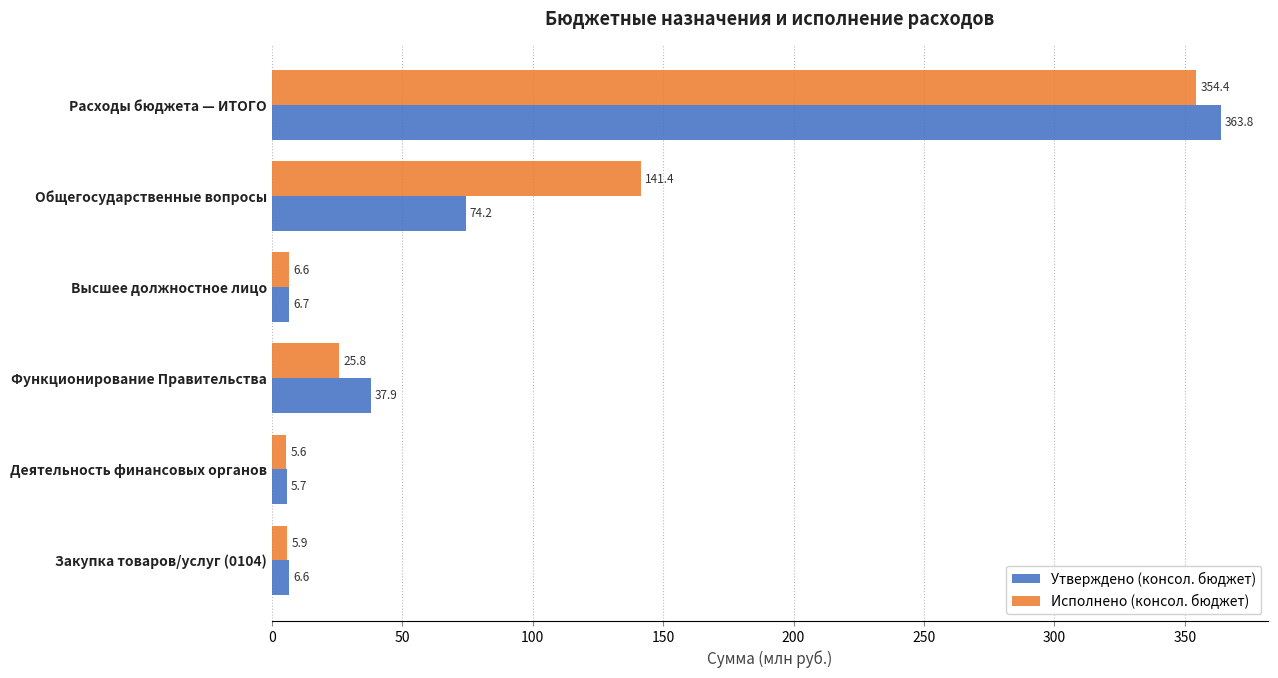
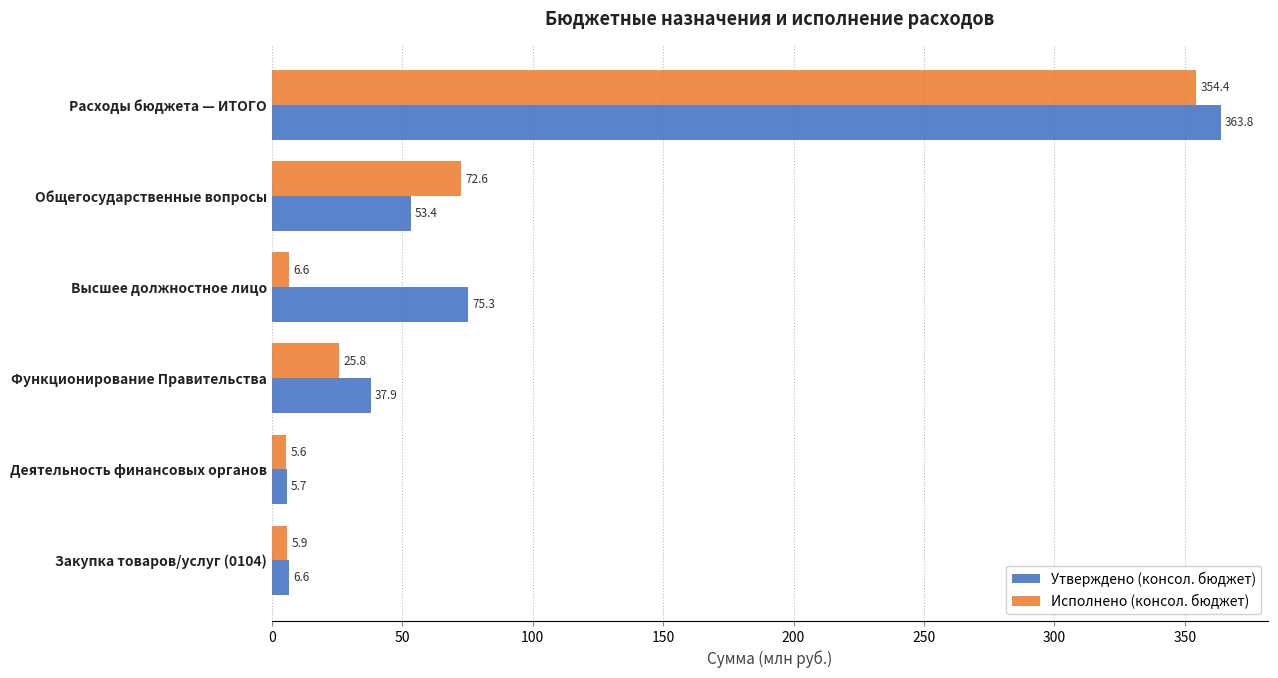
Исполнено (консол. бюджет), Общегосударственные вопросы: 141.4 -> 72.6
Утверждено (консол. бюджет), Общегосударственные вопросы: 74.2 -> 53.4
Утверждено (консол. бюджет), Высшее должностное лицо: 6.7 -> 75.3
